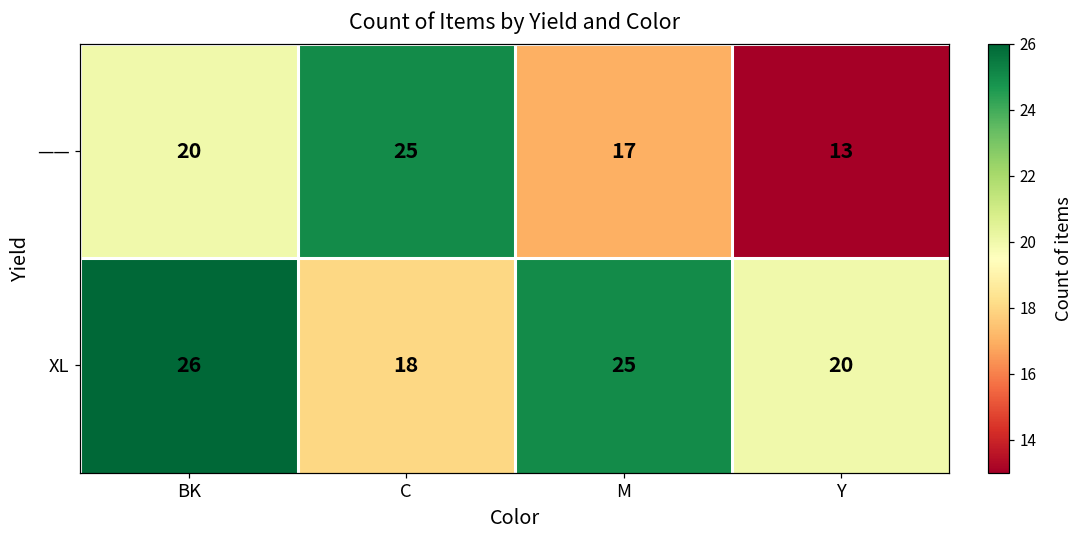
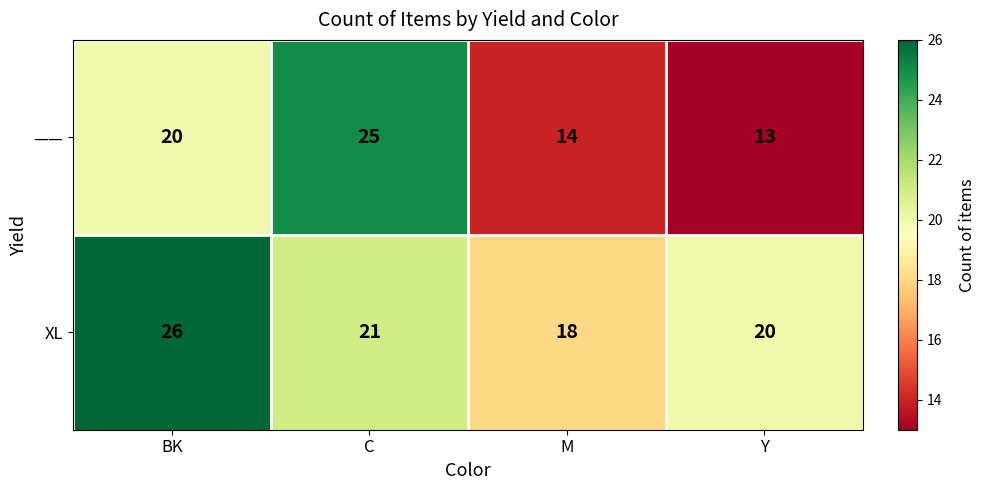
——, M: 17 -> 14
XL, C: 18 -> 21
XL, M: 25 -> 18
